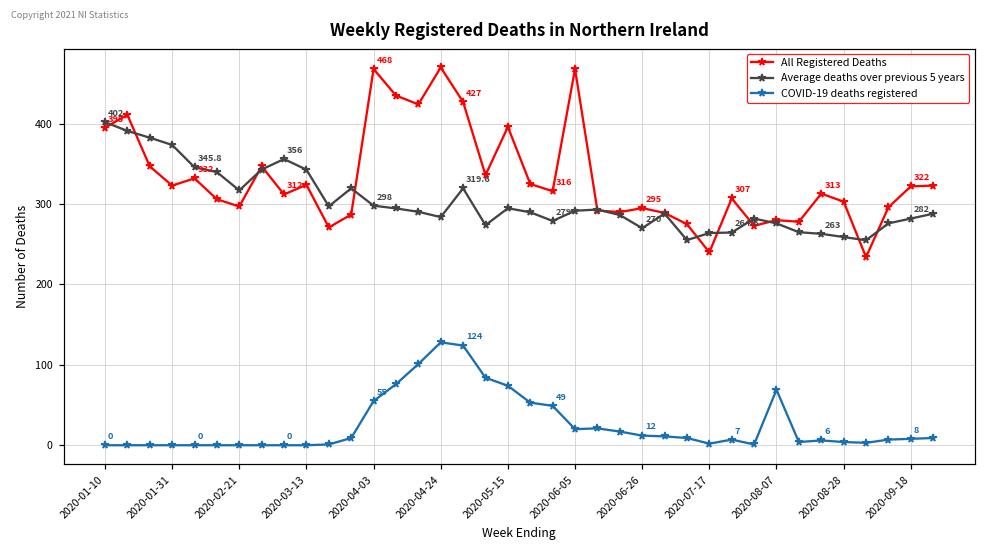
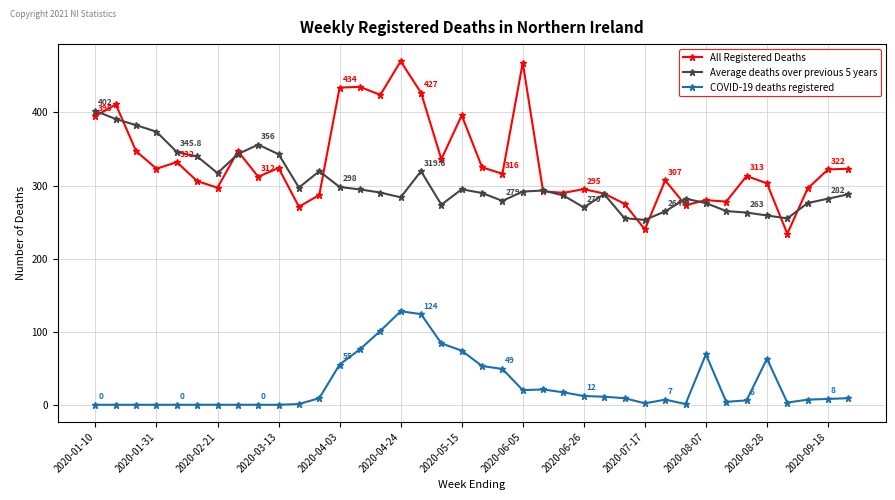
All Registered Deaths, 2020-04-03: 468 -> 434
Average deaths over previous 5 years, 2020-07-17: 260 -> 250
COVID-19 deaths registered, 2020-08-28: 0 -> 60
